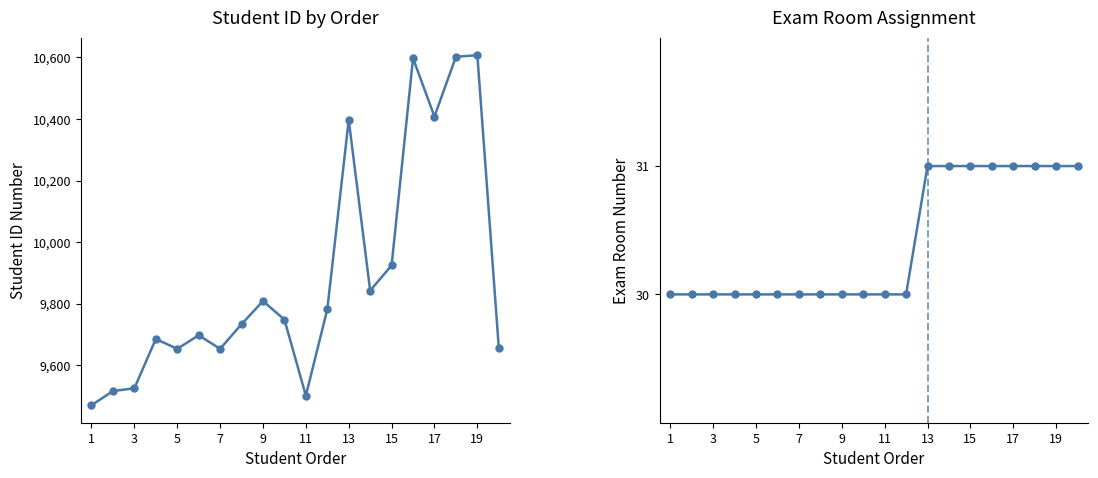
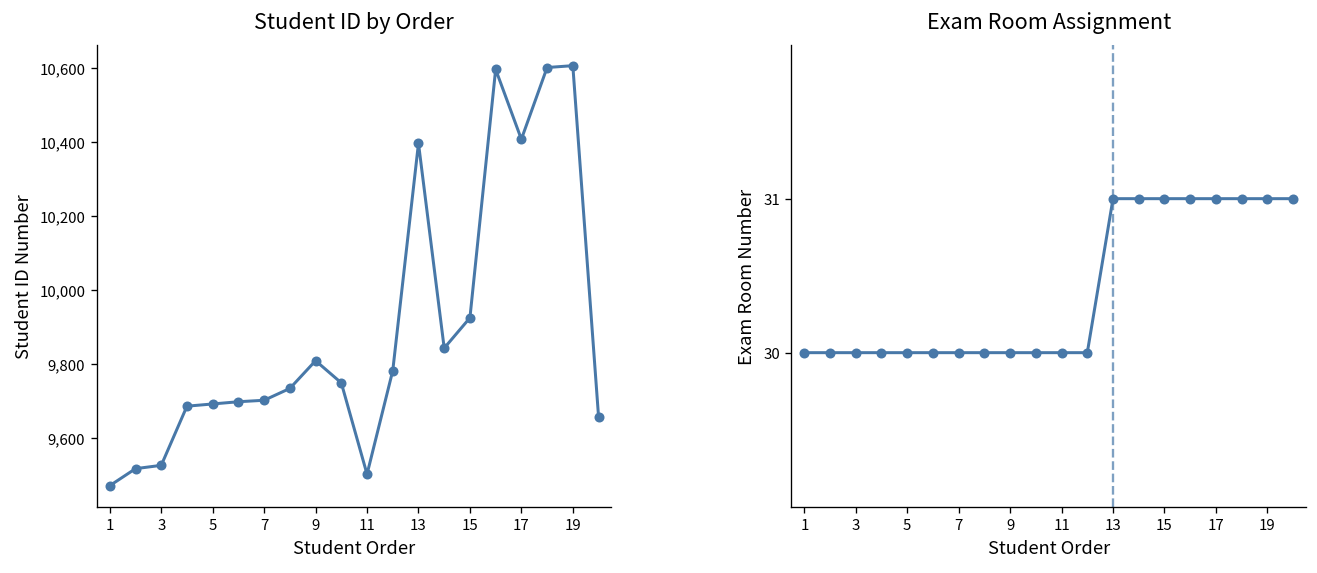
Student ID by Order, 5: 9,650 -> 9,690
Student ID by Order, 7: 9,650 -> 9,700
